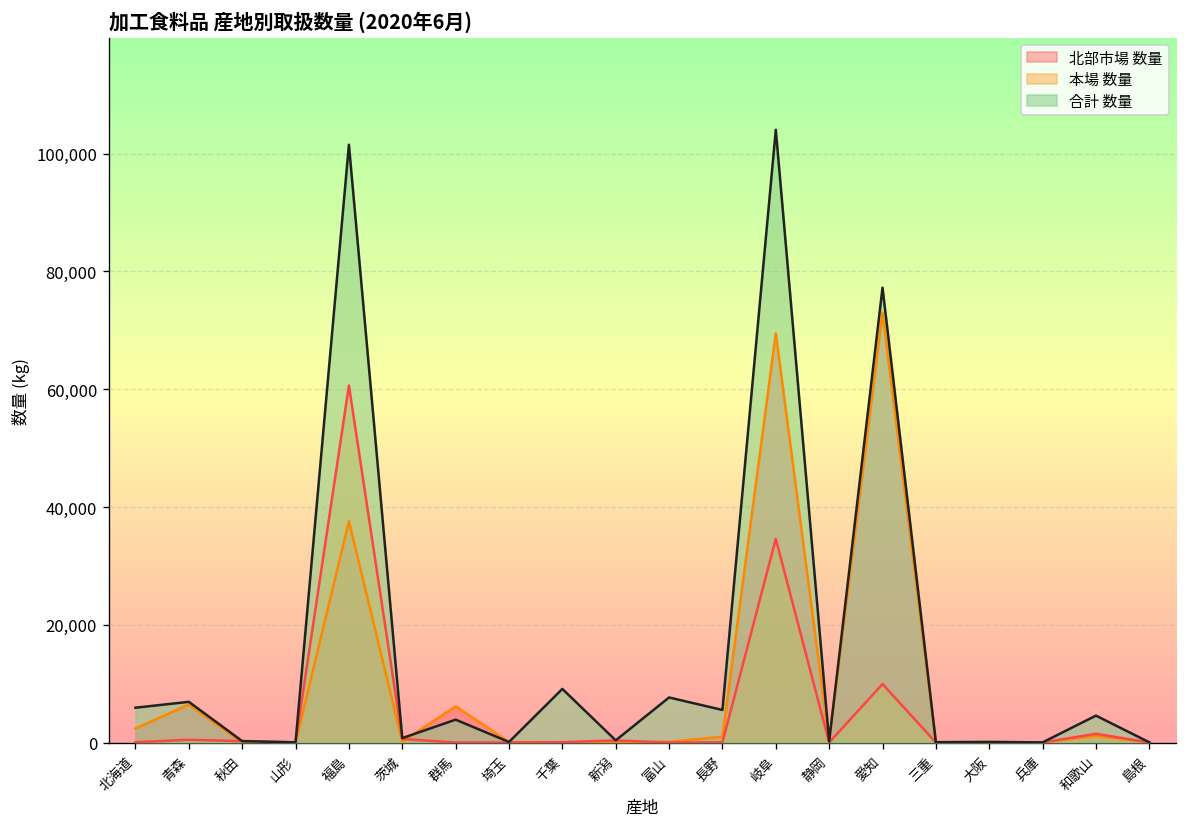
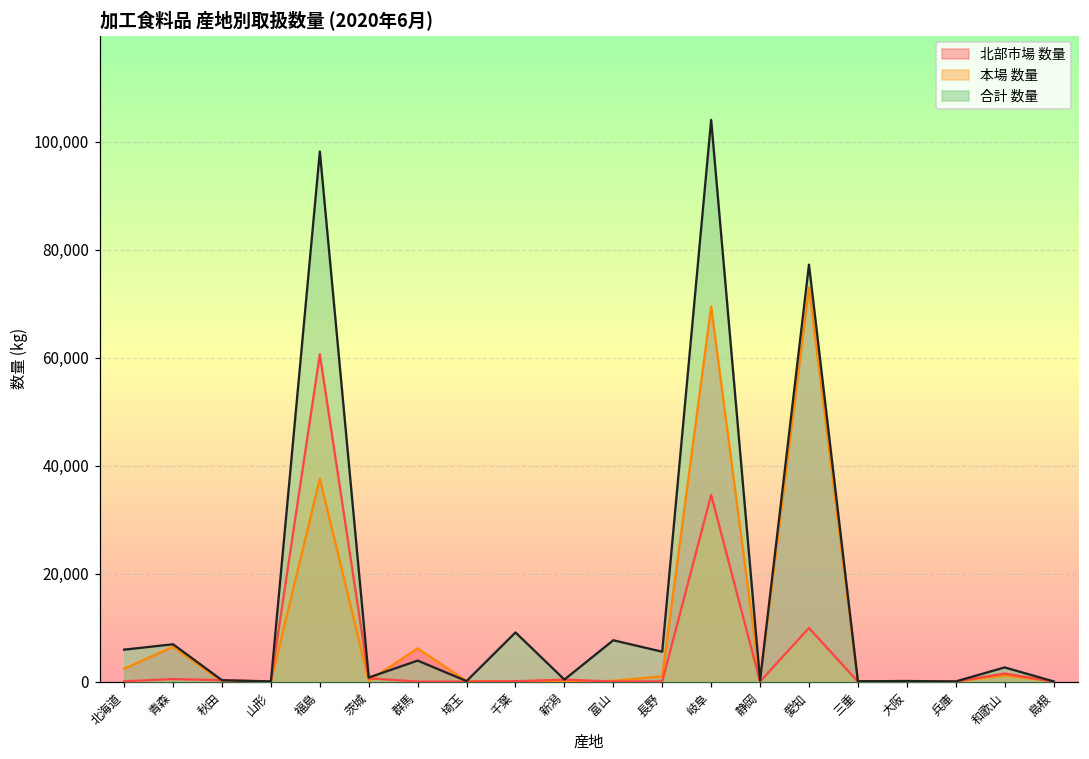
合計 数量, 福島: 102,000 -> 98,000
合計 数量, 和歌山: 5,000 -> 3,000
